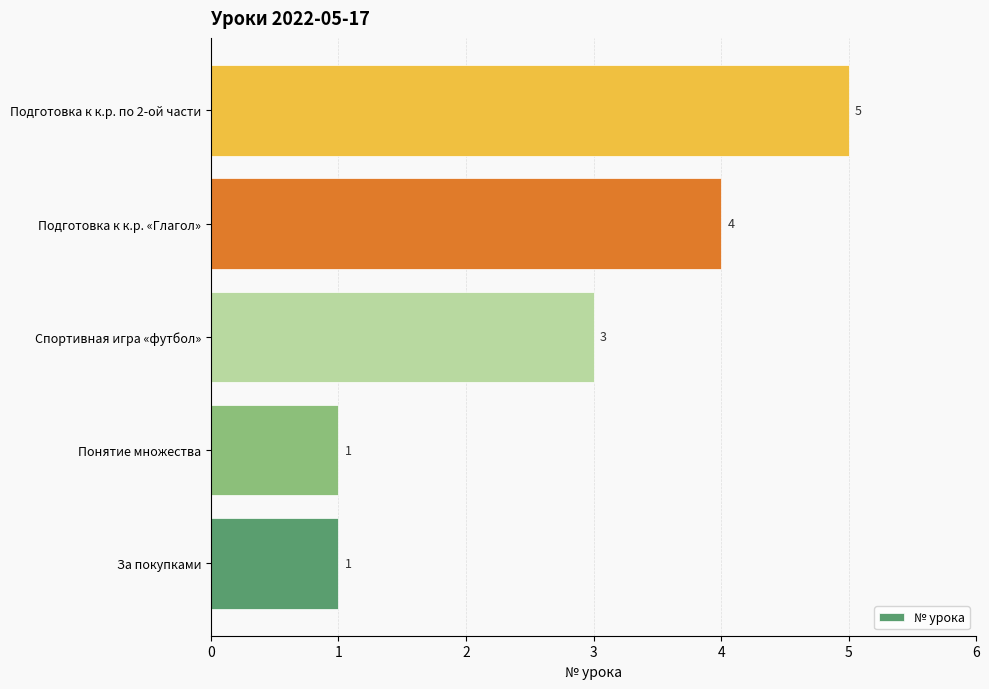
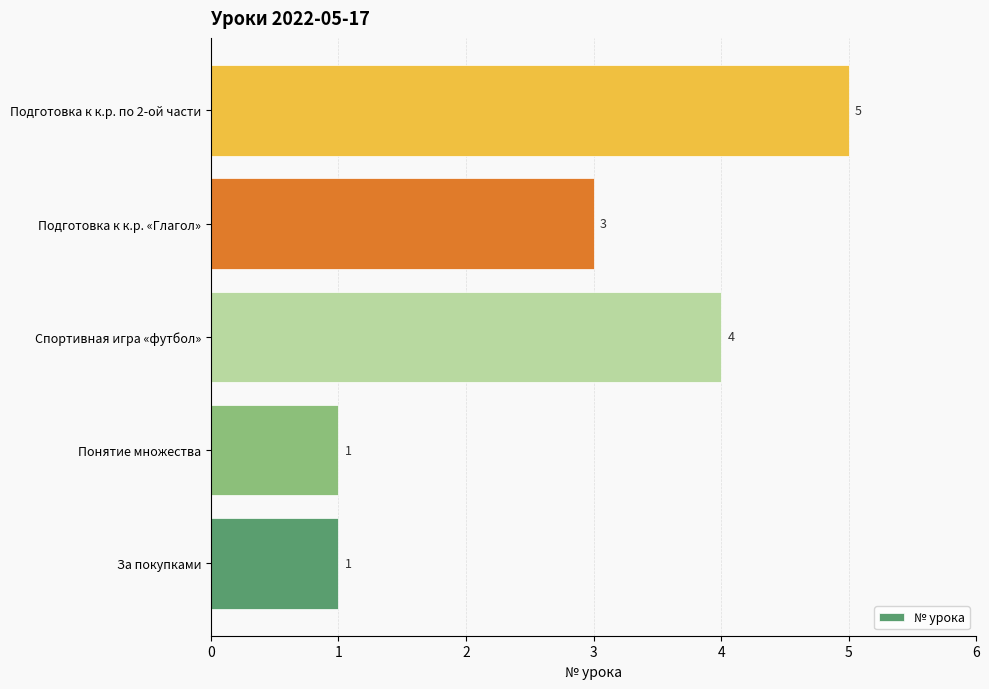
Подготовка к к.р. «Глагол»: 4 -> 3
Спортивная игра «футбол»: 3 -> 4
